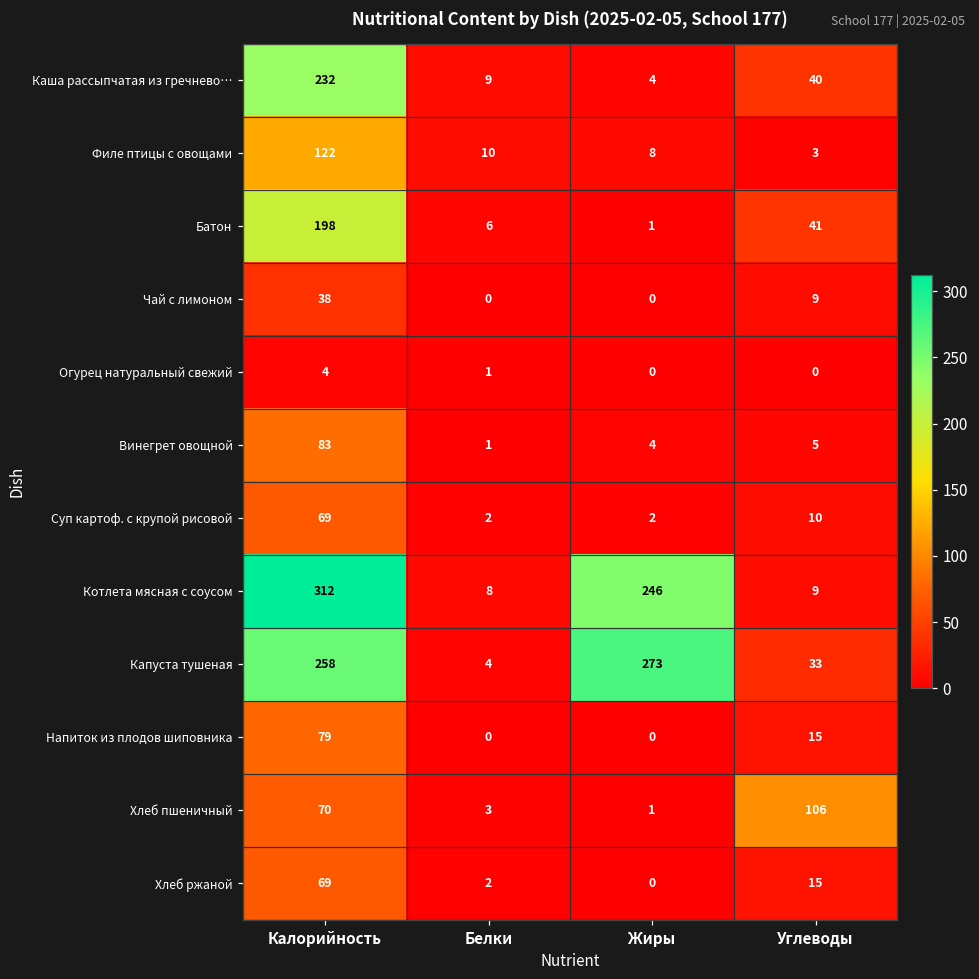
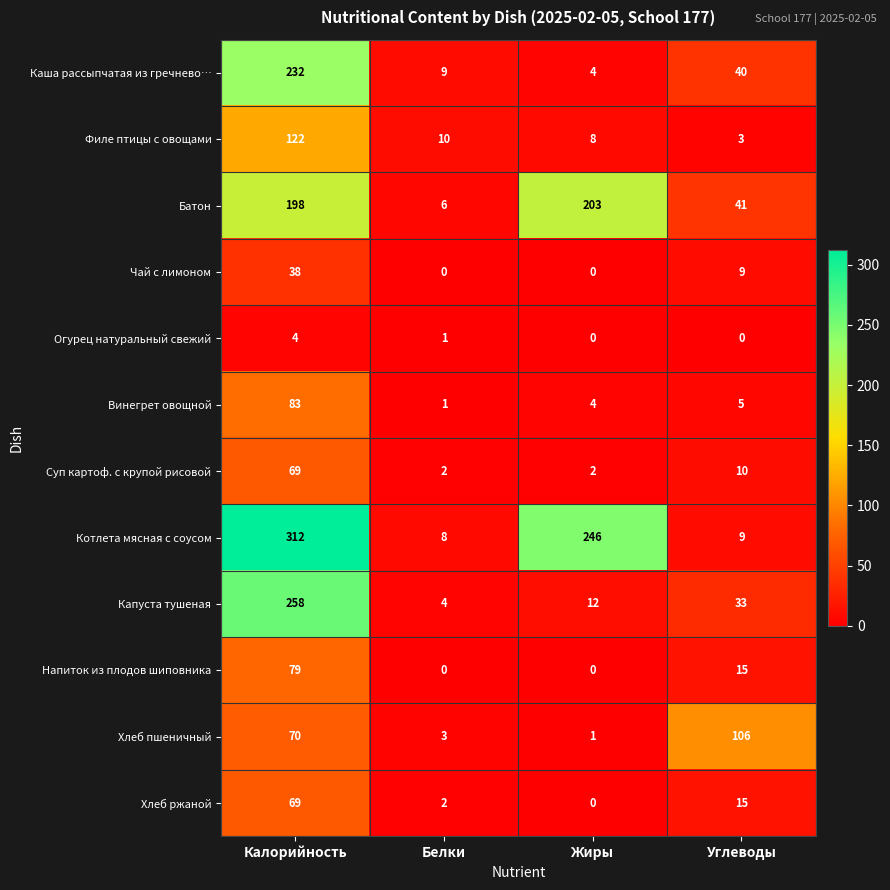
Батон, Жиры: 1 -> 203
Капуста тушеная, Жиры: 273 -> 12
